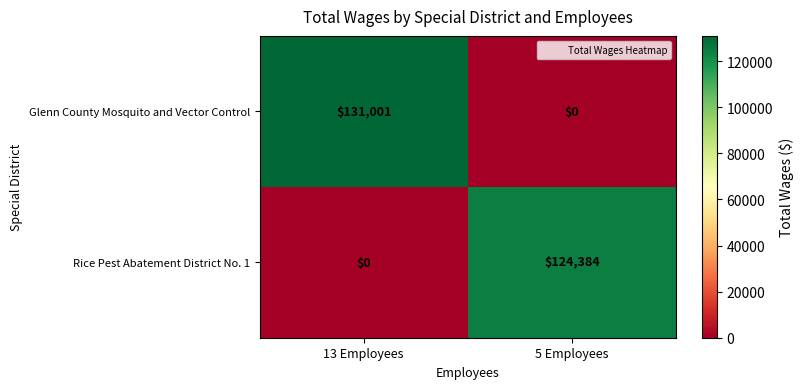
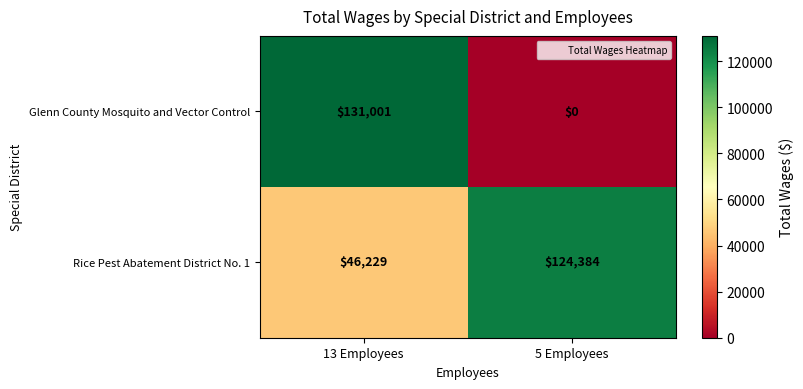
Rice Pest Abatement District No. 1, 13 Employees: $0 -> $46,229
